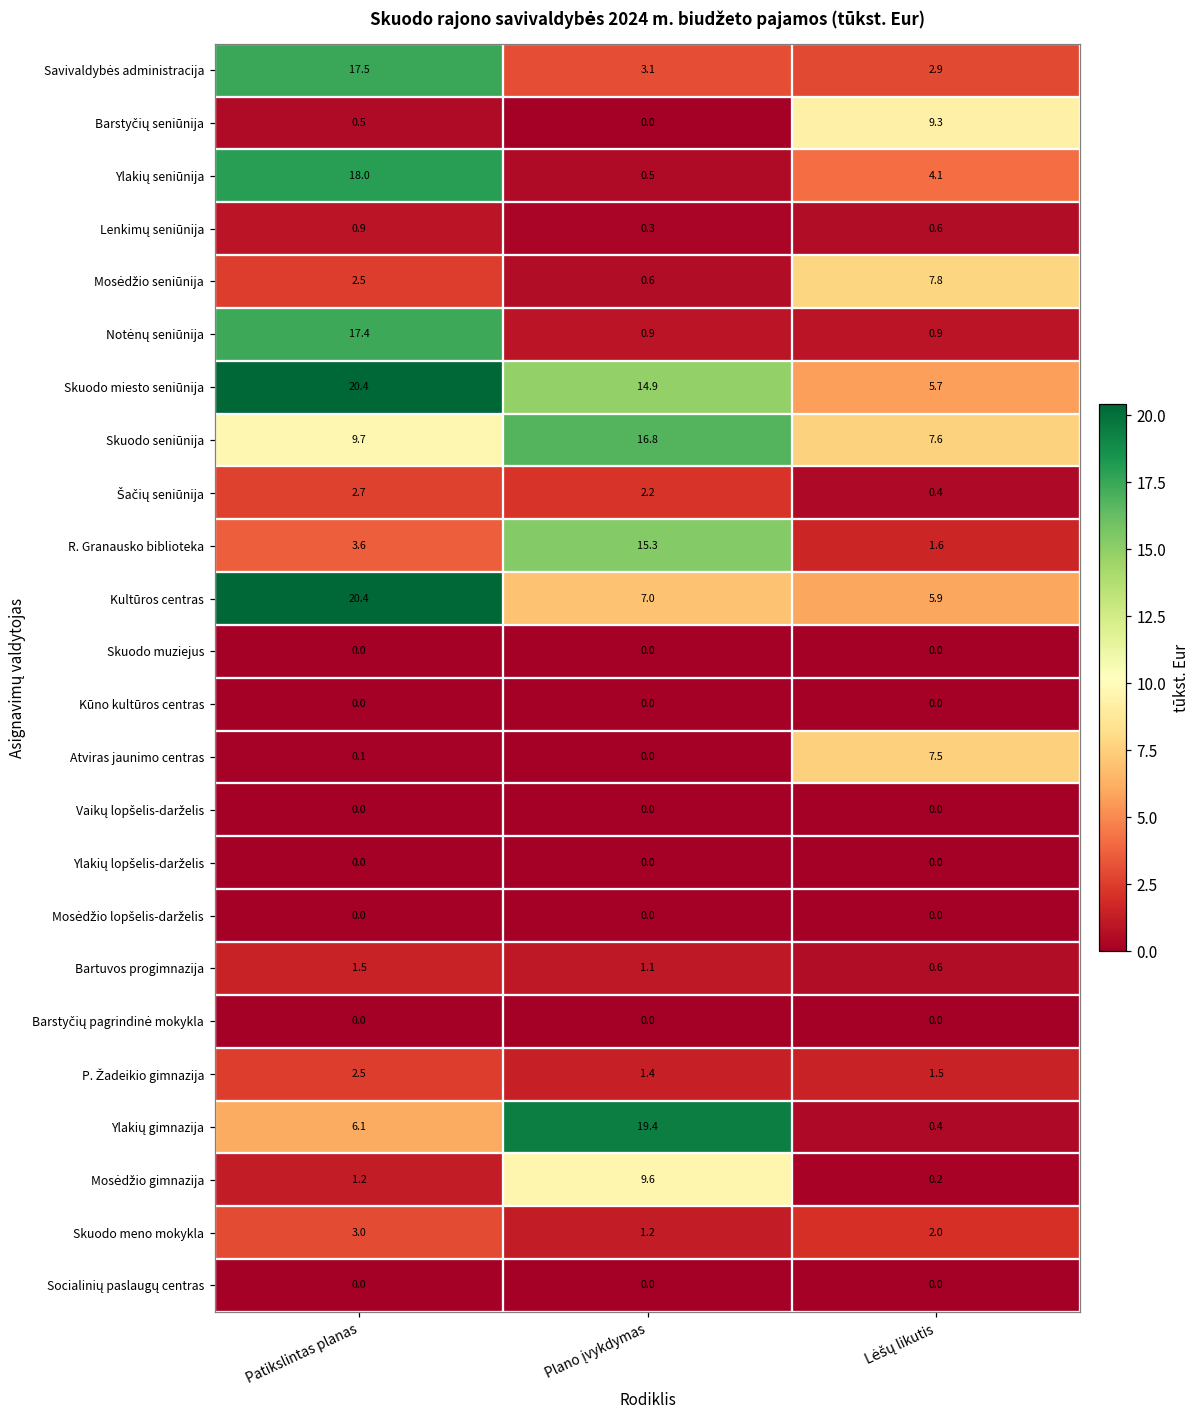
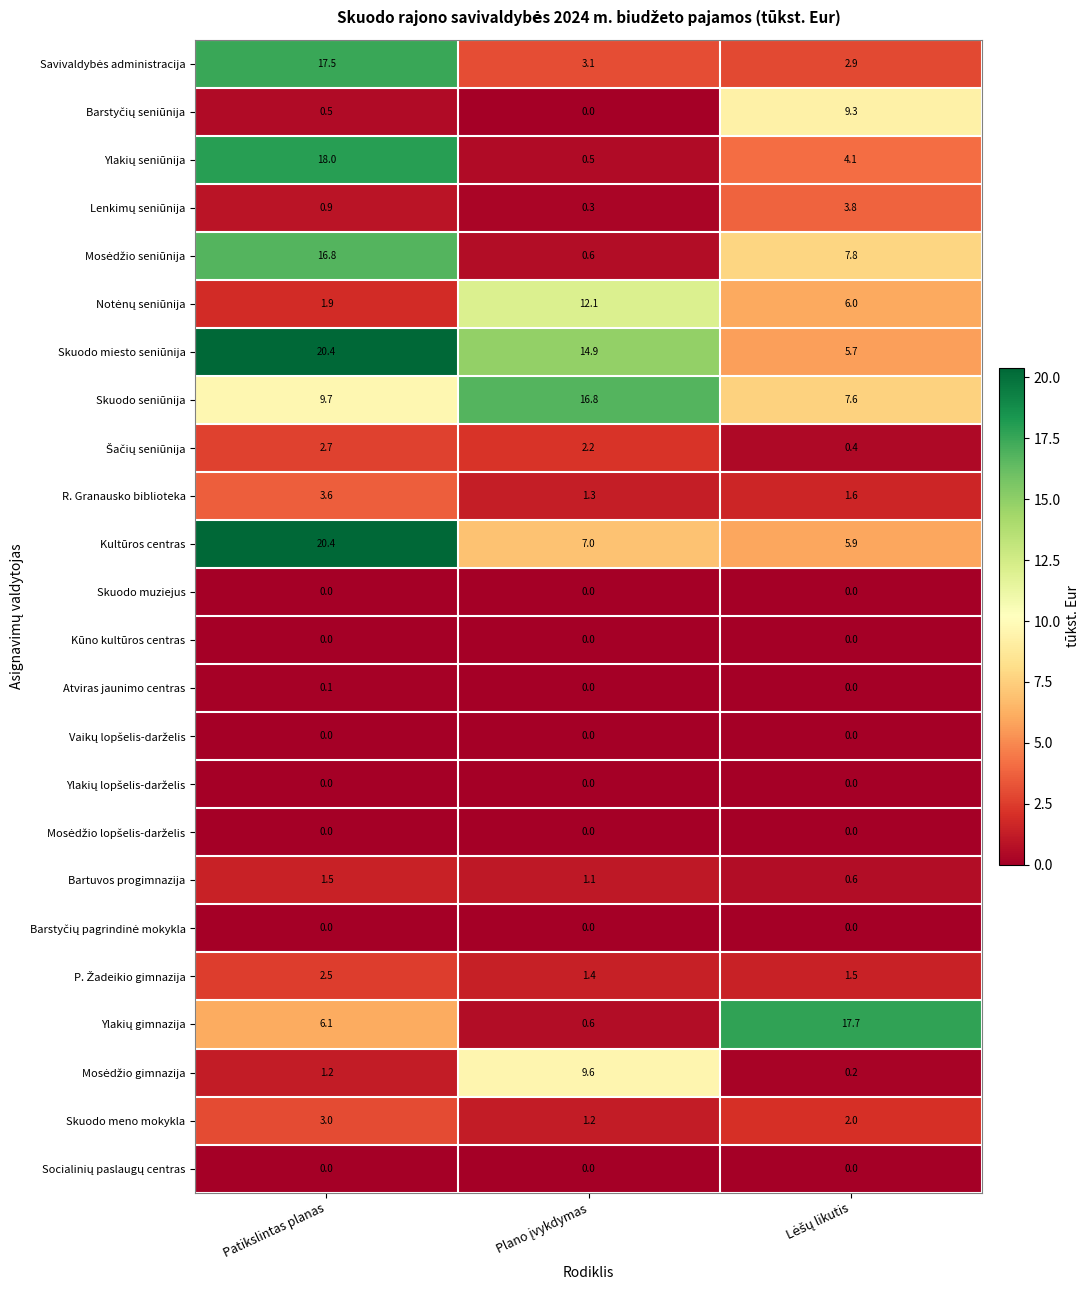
Lenkimų seniūnija, Lėšų likutis: 0.6 -> 3.8
Mosėdžio seniūnija, Patikslintas planas: 2.5 -> 16.8
Notėnų seniūnija, Patikslintas planas: 17.4 -> 1.9
Notėnų seniūnija, Plano įvykdymas: 0.9 -> 12.1
Notėnų seniūnija, Lėšų likutis: 0.9 -> 6.0
R. Granausko biblioteka, Plano įvykdymas: 15.3 -> 1.3
Atviras jaunimo centras, Lėšų likutis: 7.5 -> 0.0
Ylakių gimnazija, Plano įvykdymas: 19.4 -> 0.6
Ylakių gimnazija, Lėšų likutis: 0.4 -> 17.7
